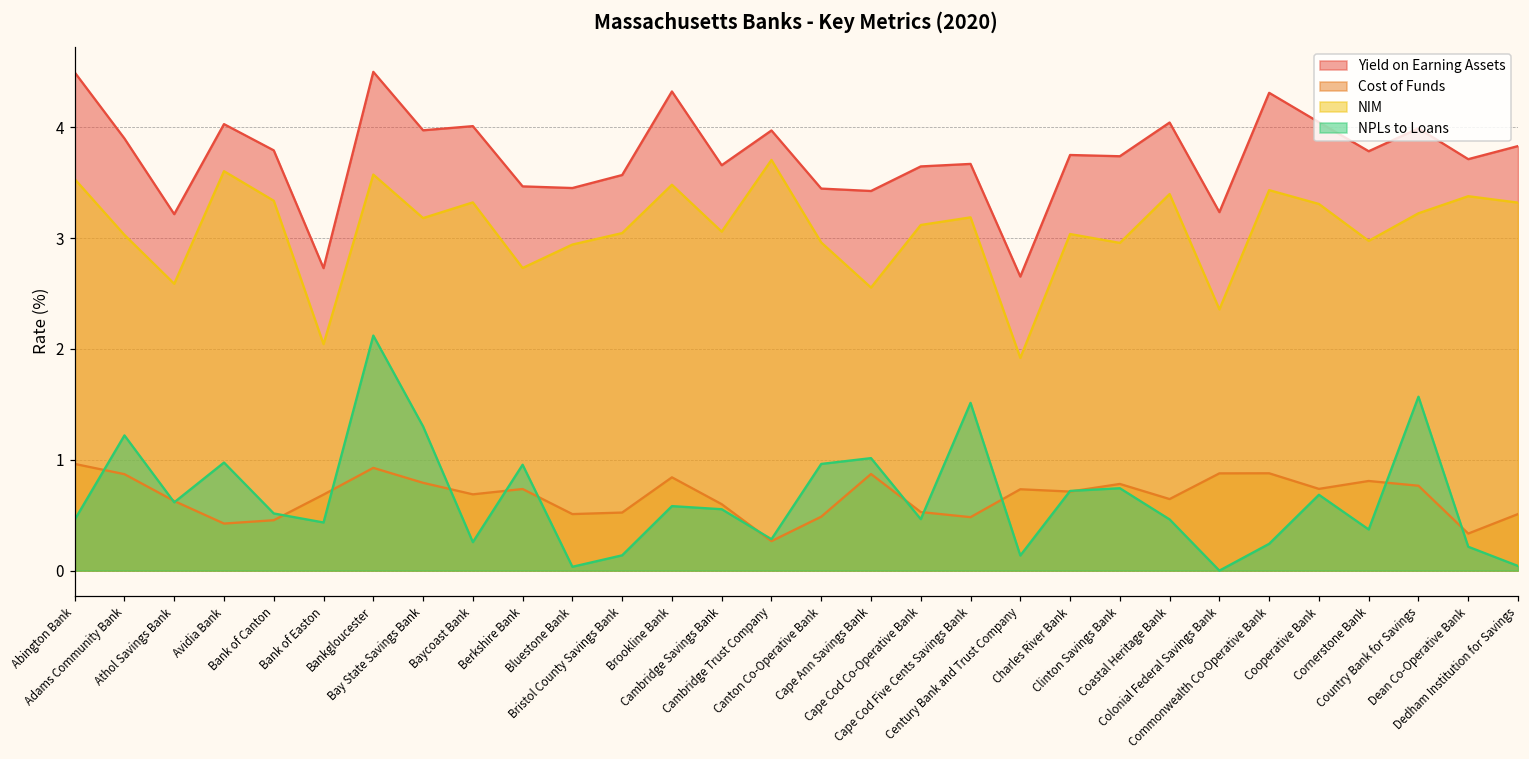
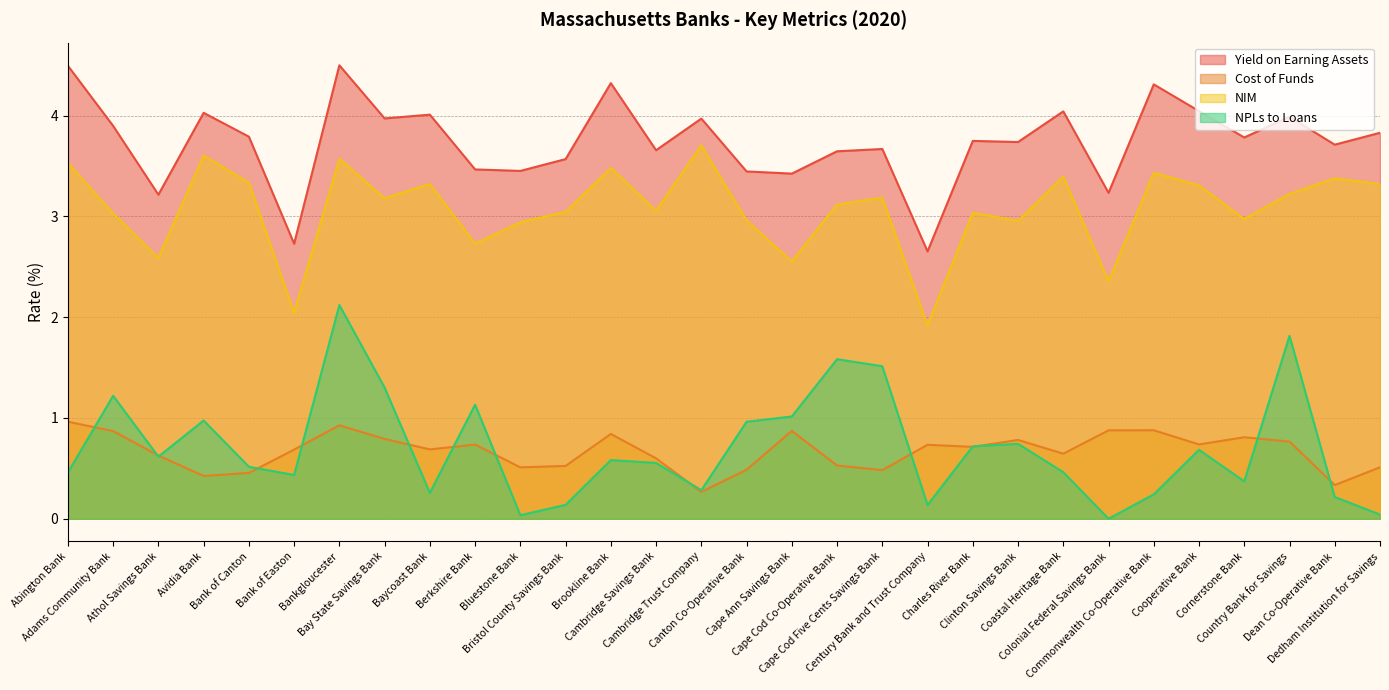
NPLs to Loans, Berkshire Bank: 0.96 -> 1.13
NPLs to Loans, Cape Cod Co-Operative Bank: 0.46 -> 1.58
NPLs to Loans, Country Bank for Savings: 1.57 -> 1.82
